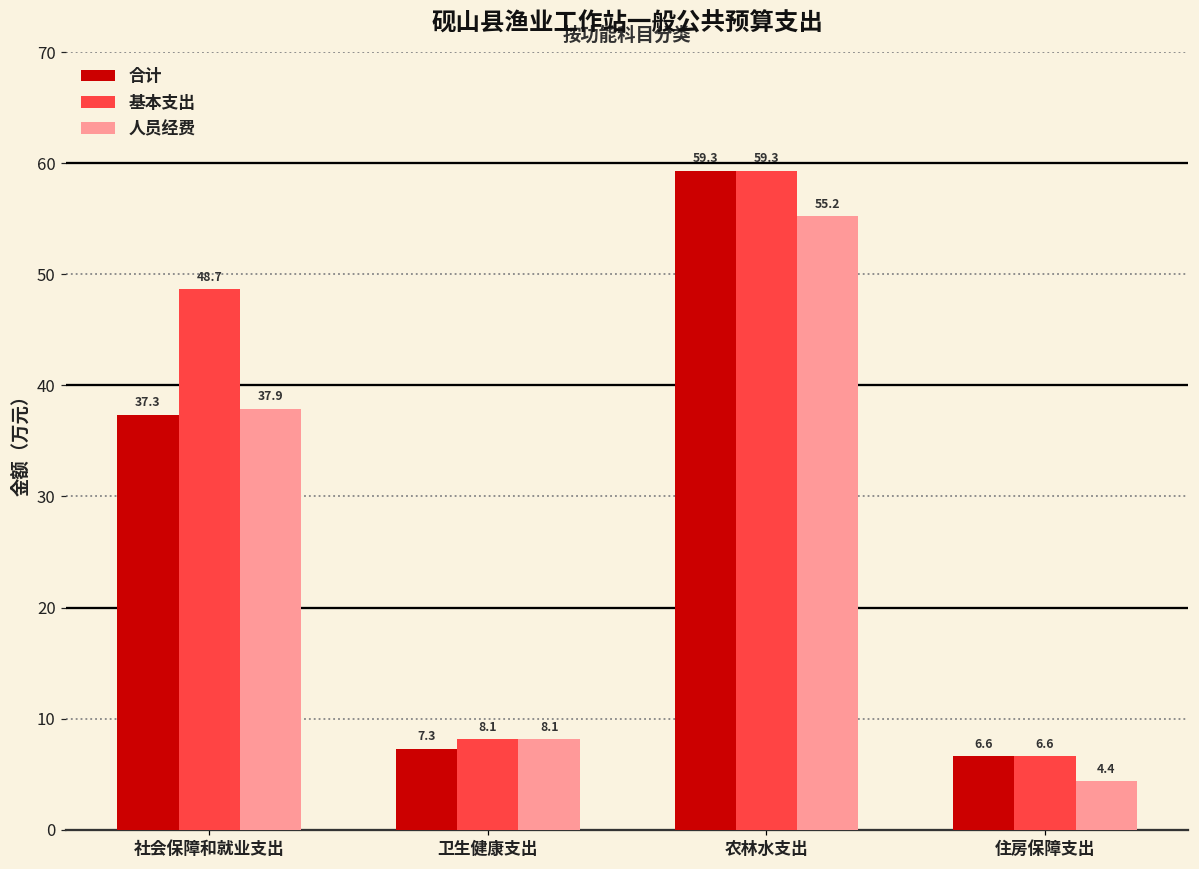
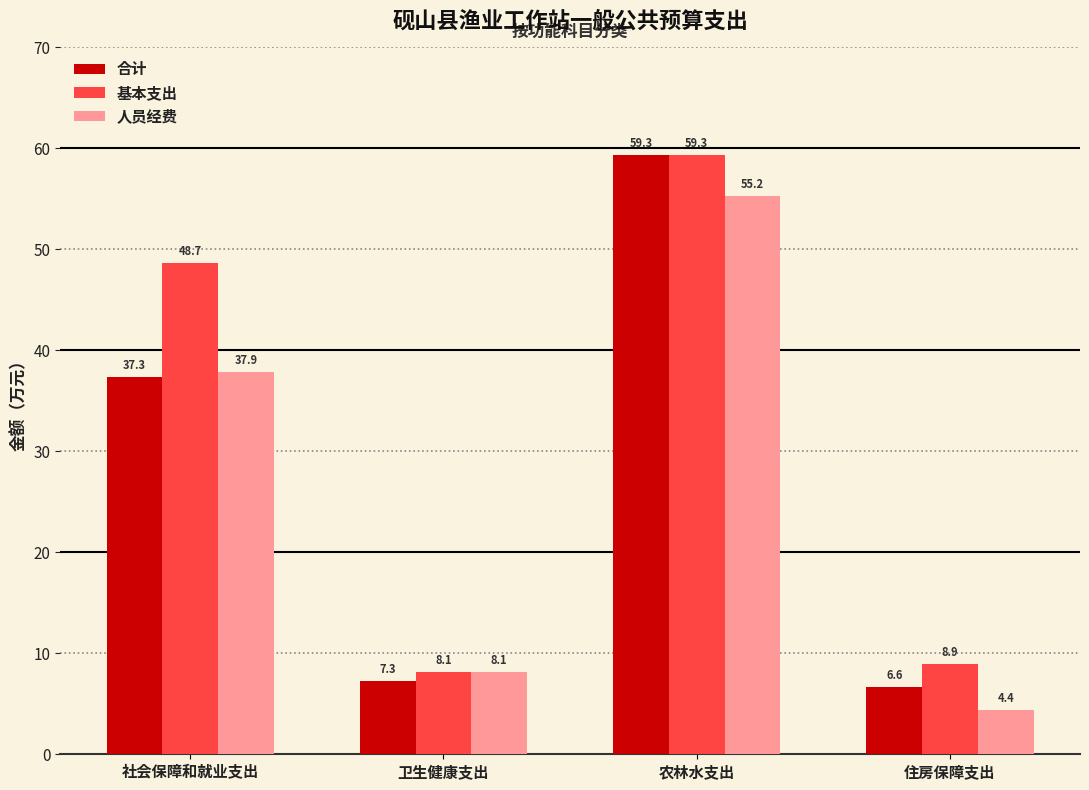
基本支出, 住房保障支出: 6.6 -> 8.9
